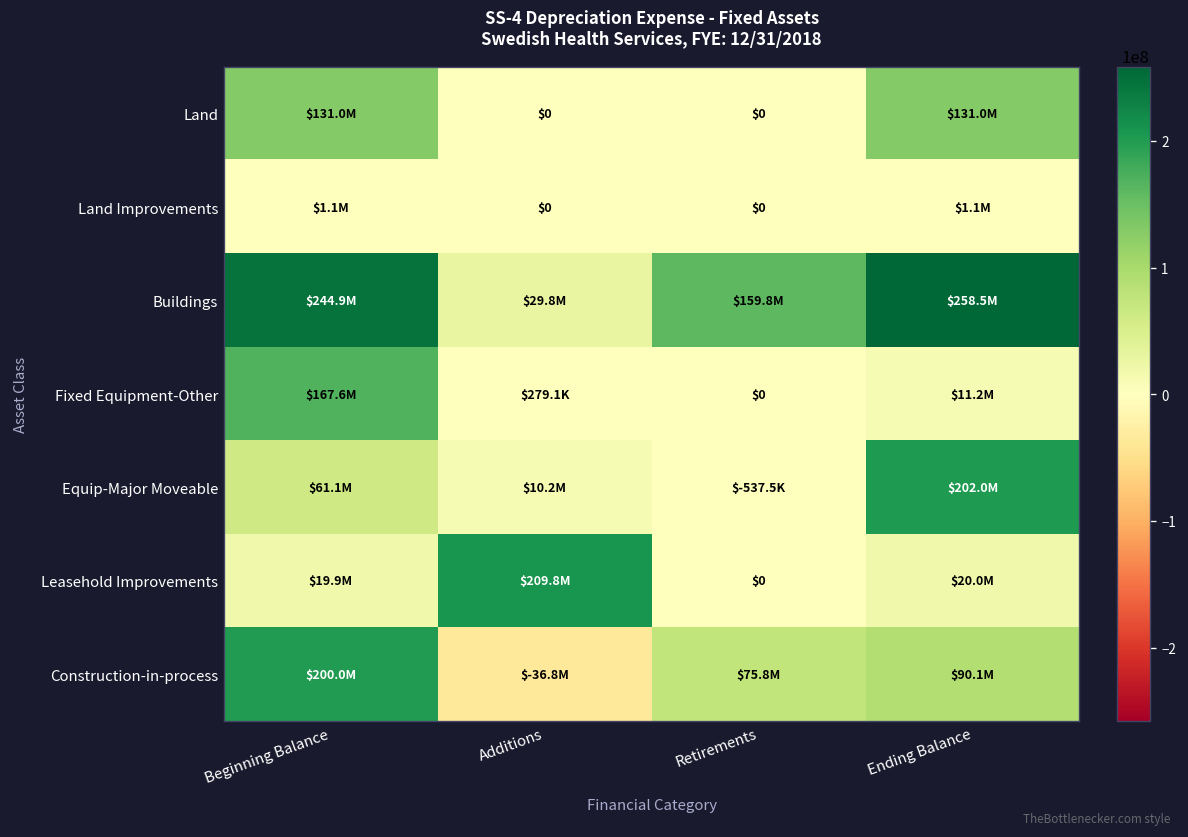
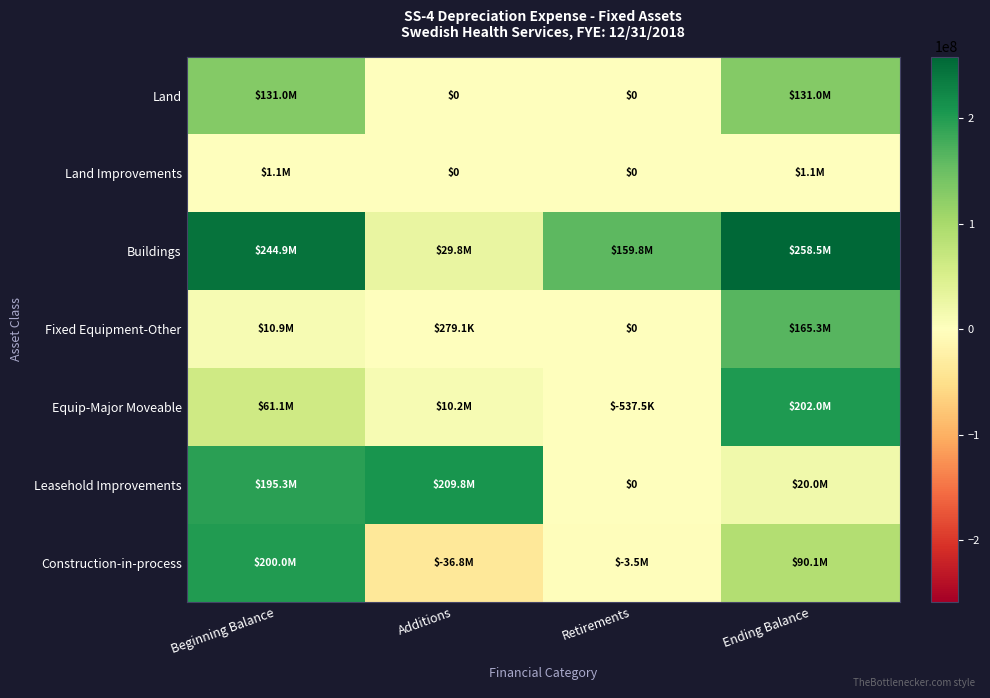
Fixed Equipment-Other, Beginning Balance: $167.6M -> $10.9M
Fixed Equipment-Other, Ending Balance: $11.2M -> $165.3M
Leasehold Improvements, Beginning Balance: $19.9M -> $195.3M
Construction-in-process, Retirements: $75.8M -> $-3.5M
